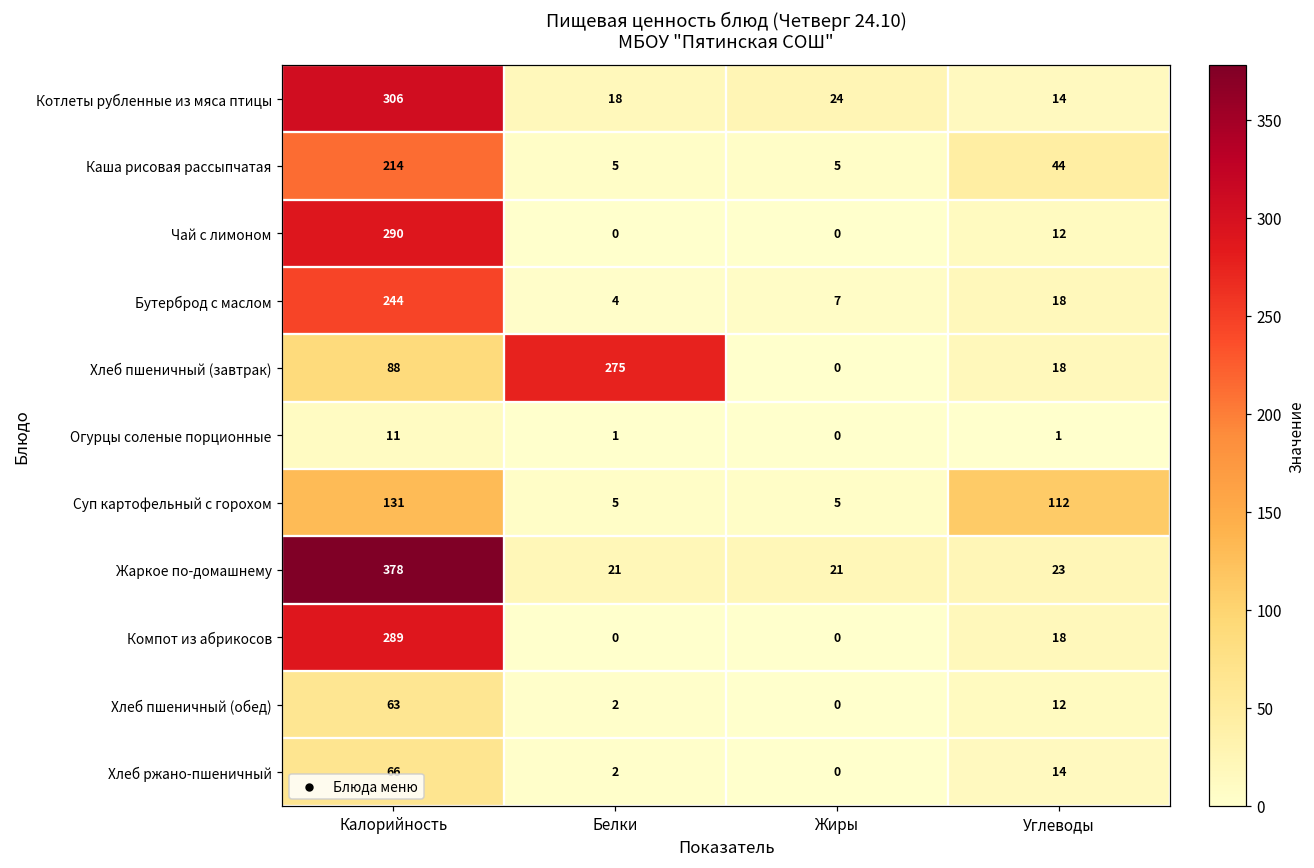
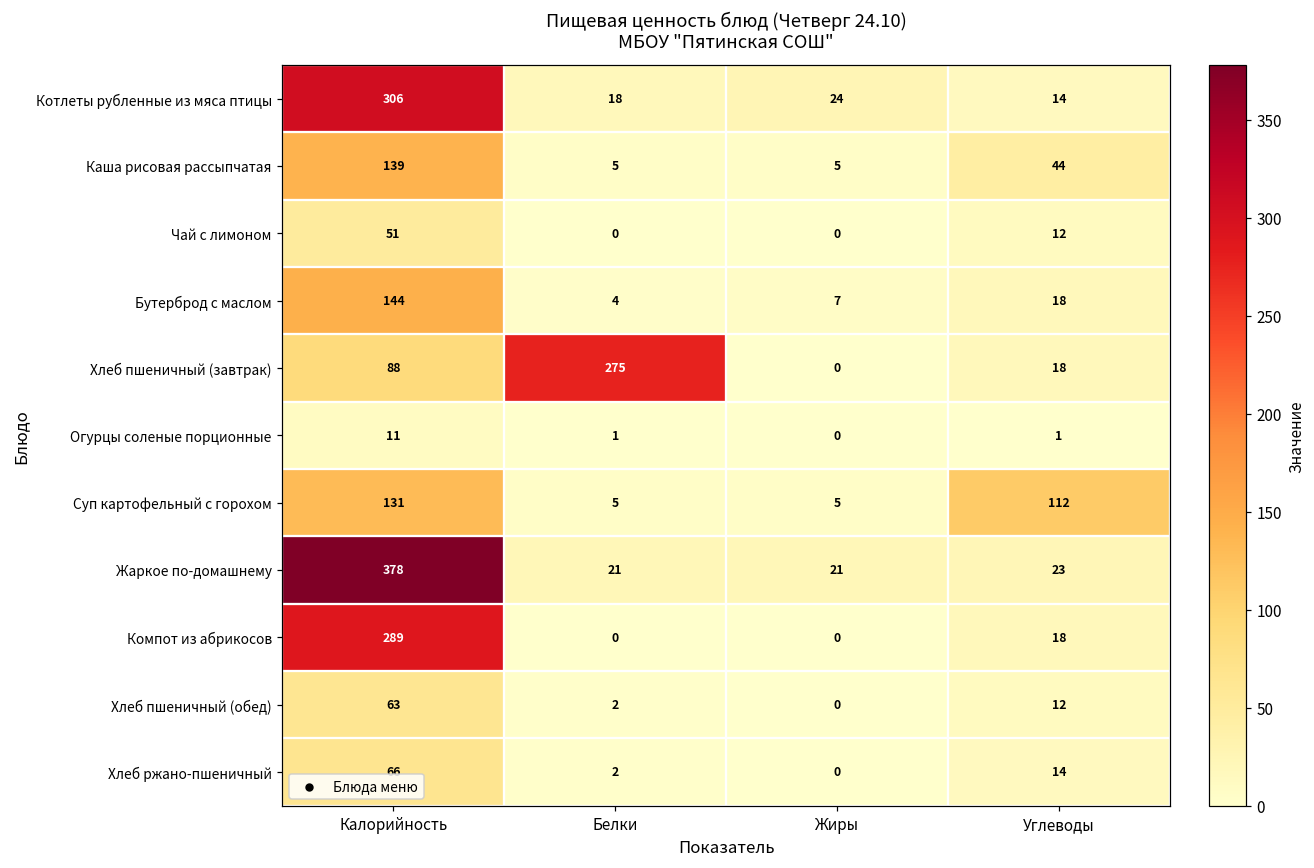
Каша рисовая рассыпчатая, Калорийность: 214 -> 139
Чай с лимоном, Калорийность: 290 -> 51
Бутерброд с маслом, Калорийность: 244 -> 144
